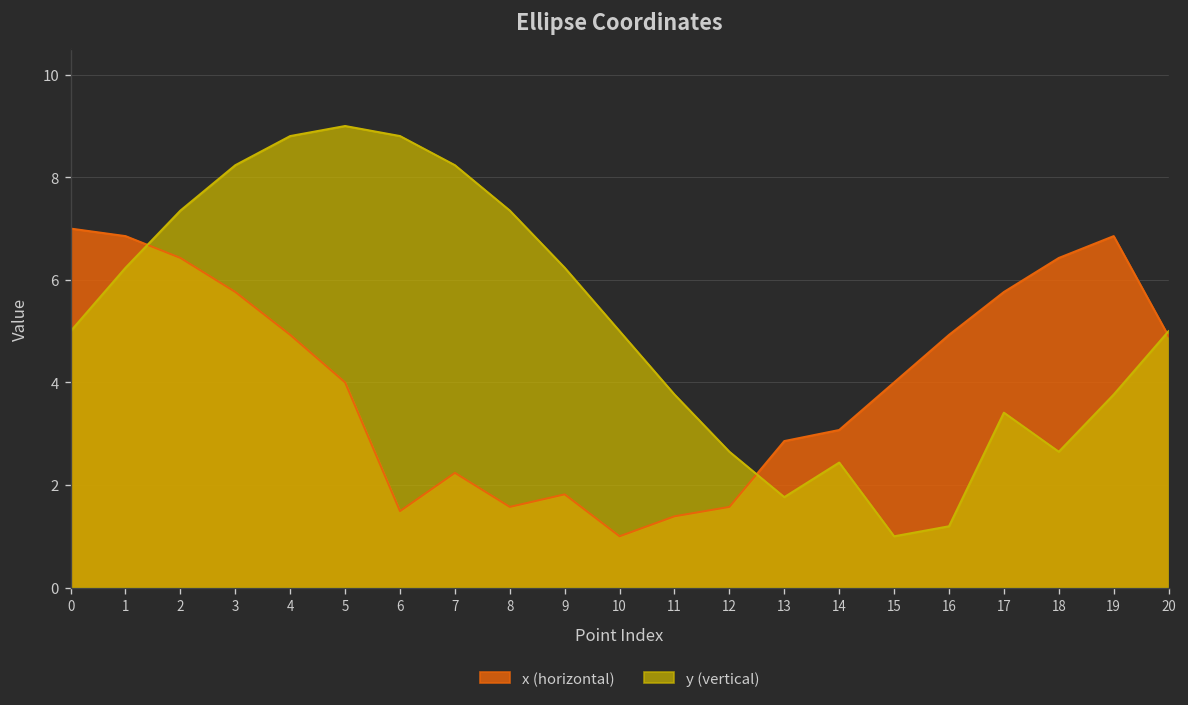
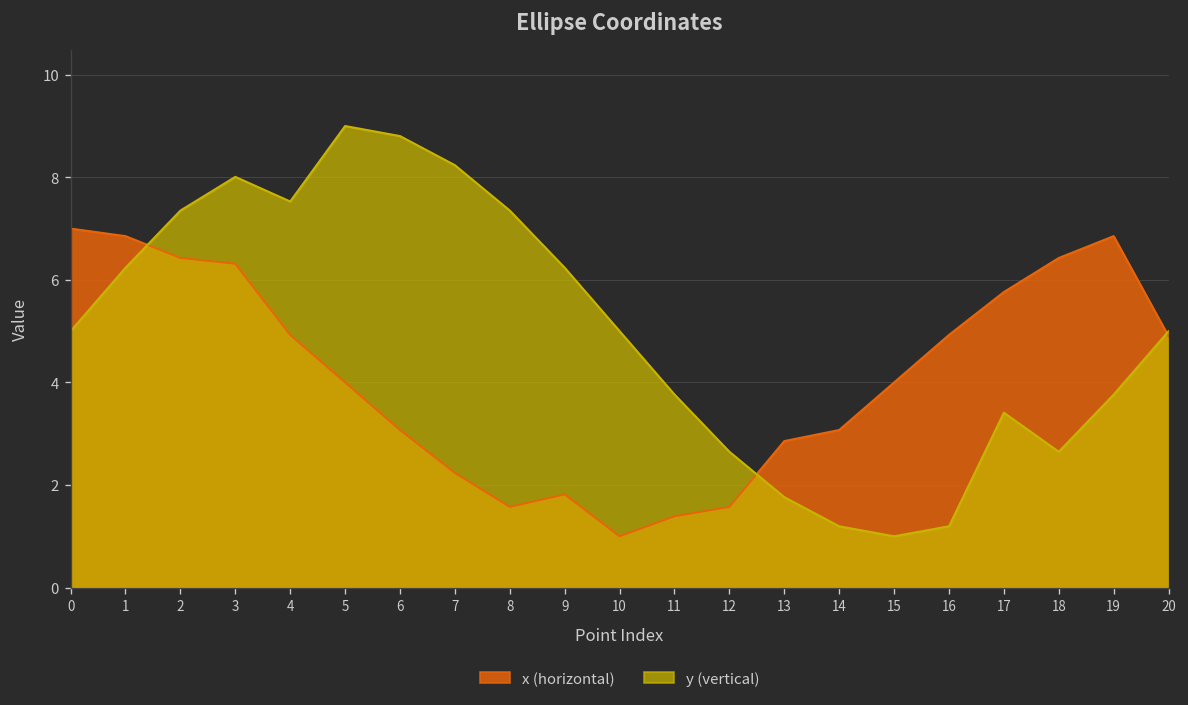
x (horizontal), 3: 5.8 -> 6.3
y (vertical), 3: 8.2 -> 8.0
y (vertical), 4: 8.8 -> 7.5
x (horizontal), 6: 1.5 -> 3.1
y (vertical), 14: 2.4 -> 1.2
